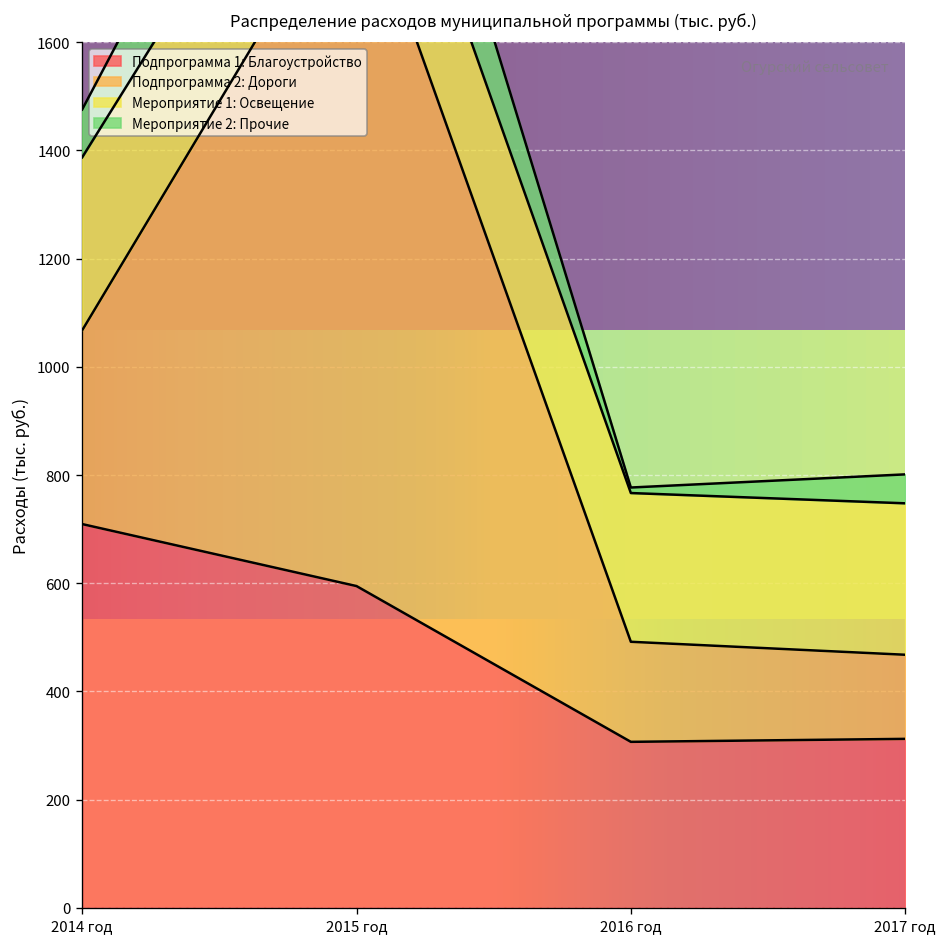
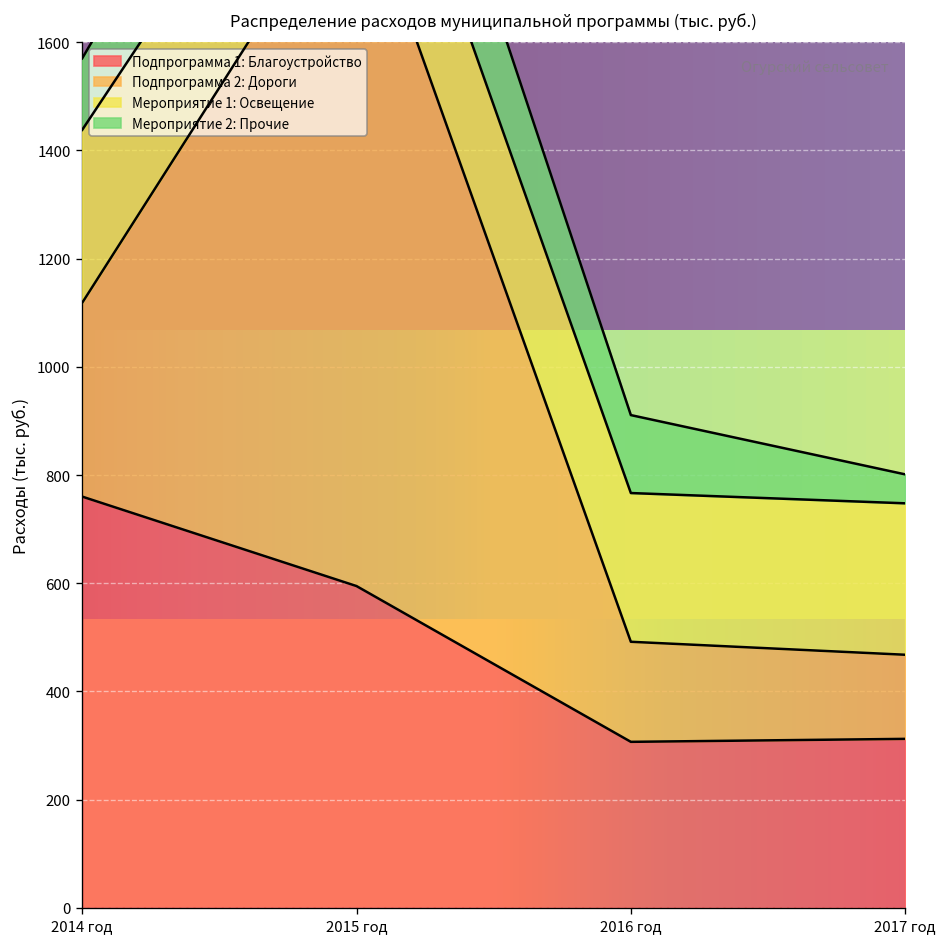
Подпрограмма 1: Благоустройство, 2014 год: 710 -> 760
Мероприятие 2: Прочие, 2014 год: 90 -> 130
Мероприятие 2: Прочие, 2016 год: 10 -> 140
